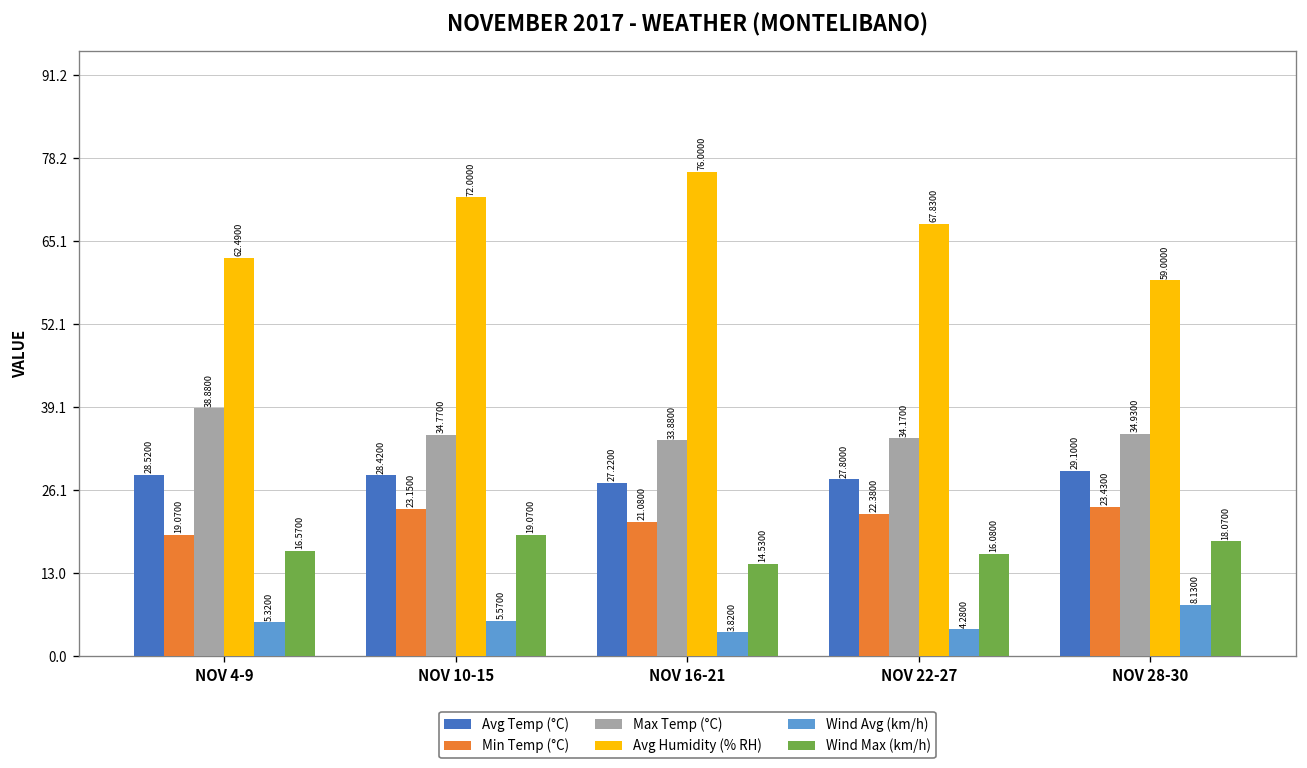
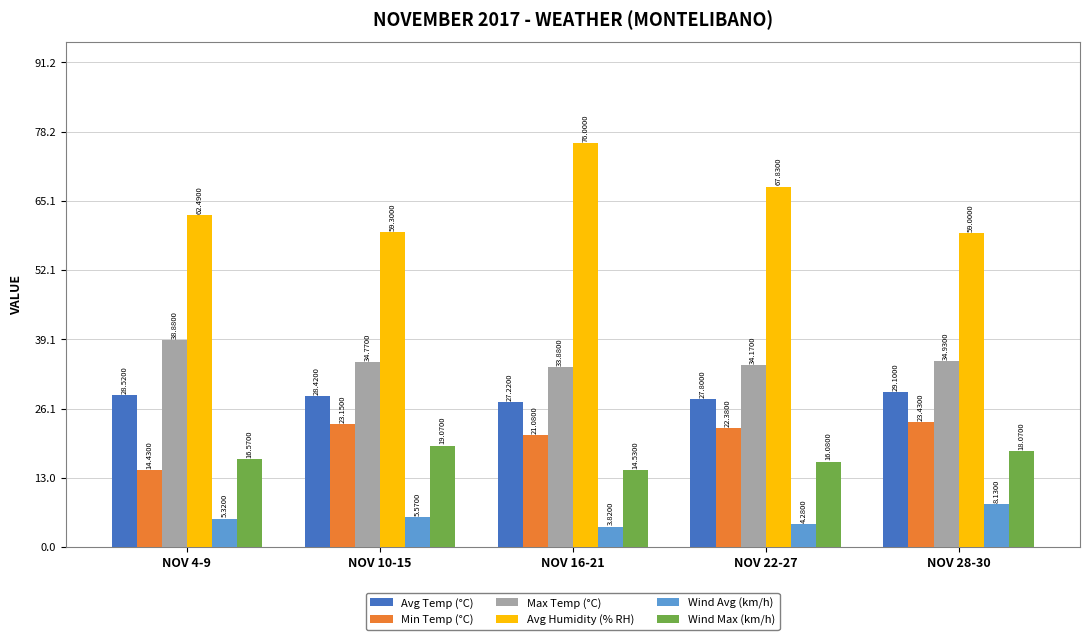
Min Temp (°C), NOV 4-9: 19.0700 -> 14.4300
Avg Humidity (% RH), NOV 10-15: 72.0000 -> 59.3000
